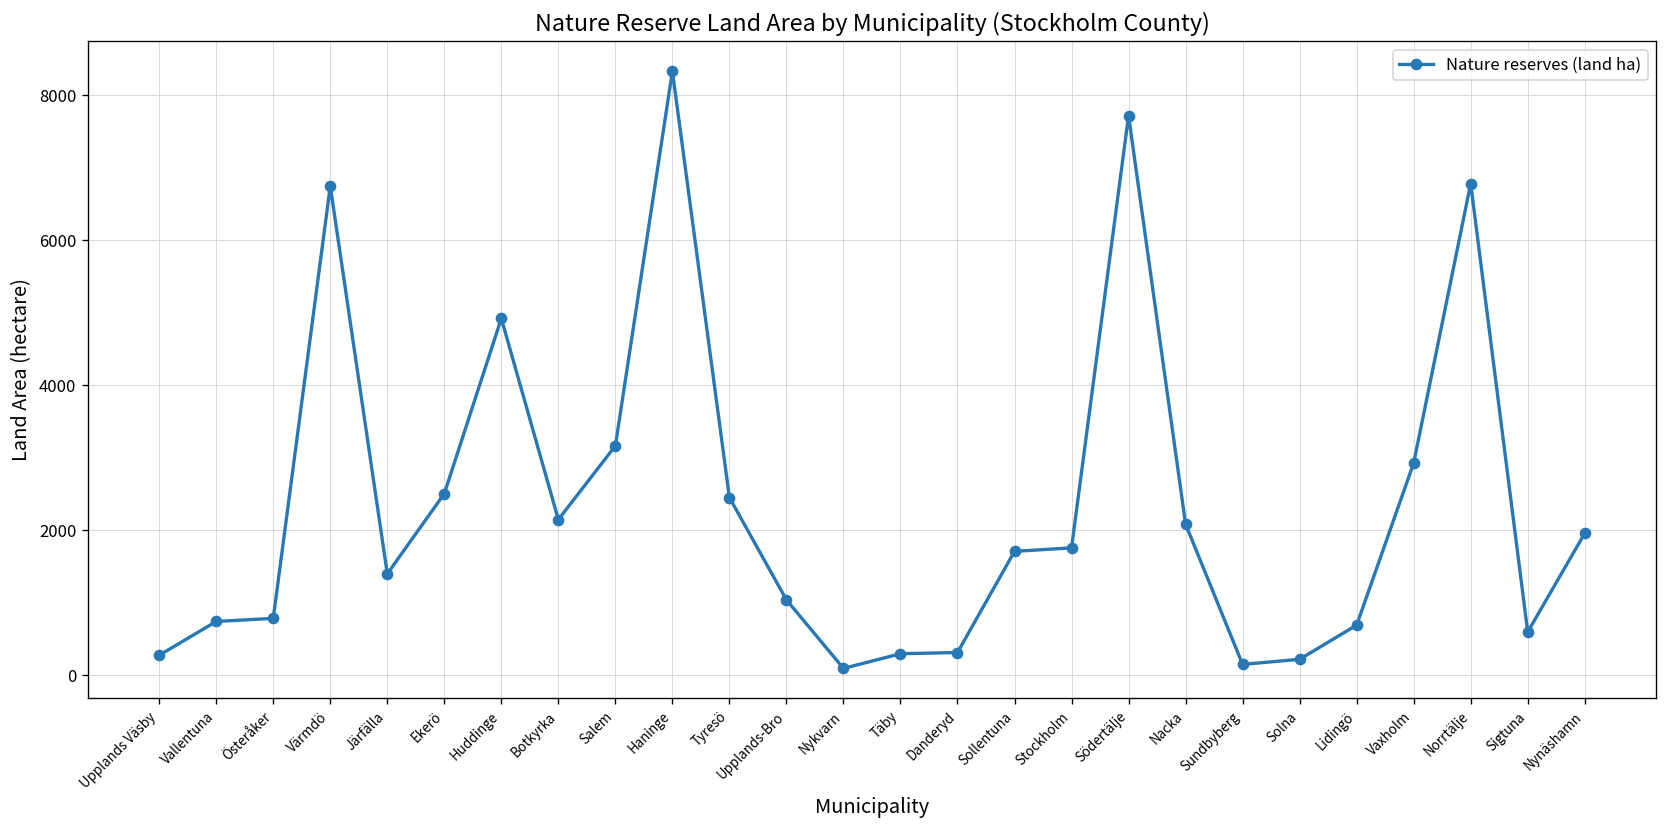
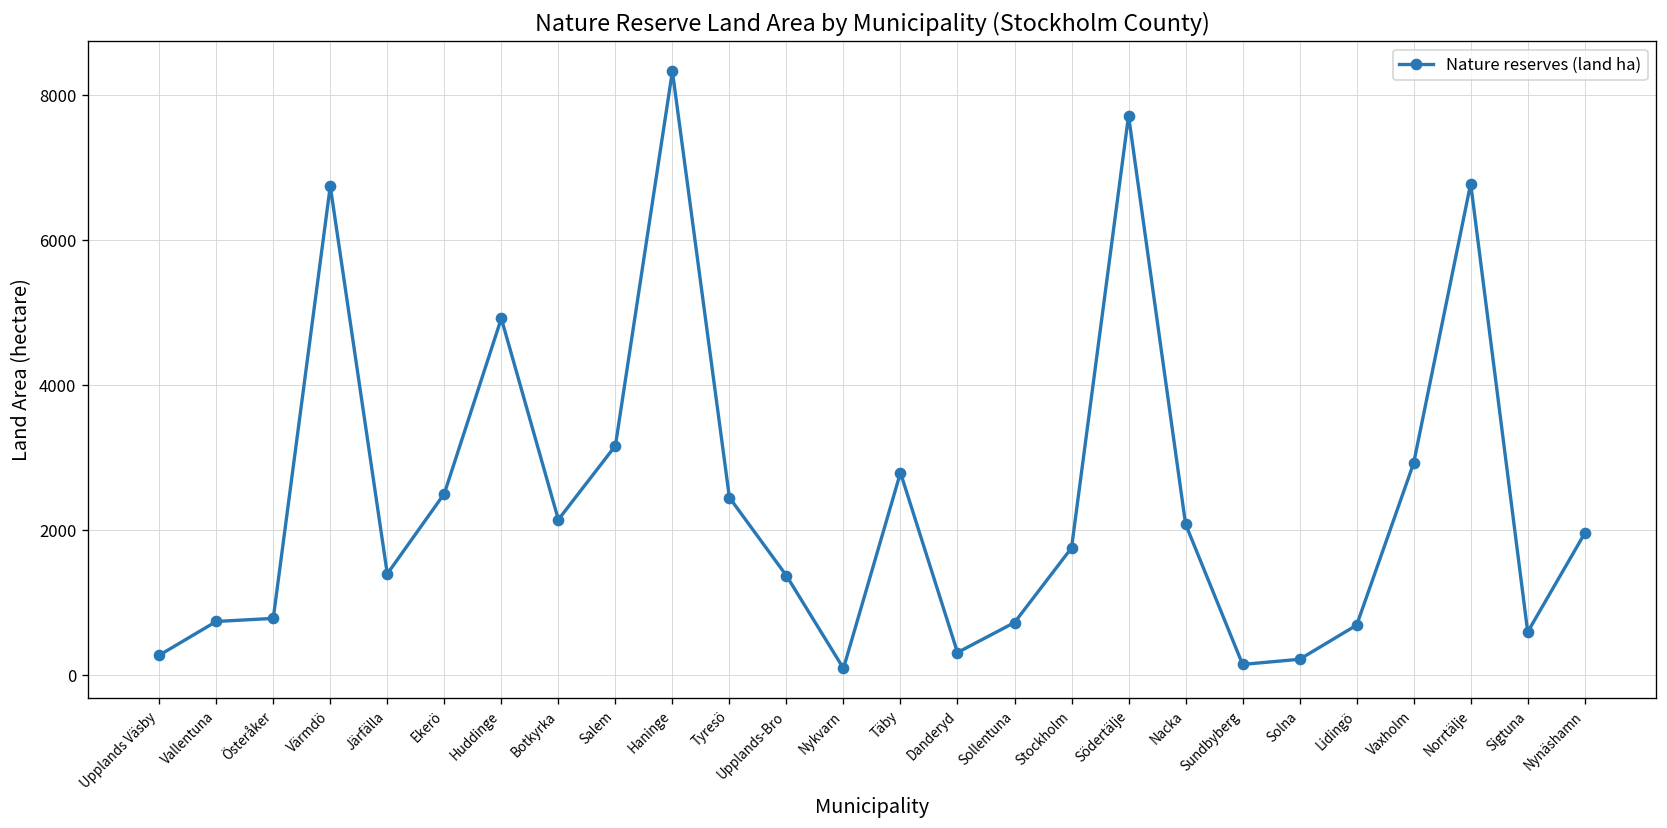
Upplands-Bro: 1000 -> 1400
Täby: 300 -> 2800
Sollentuna: 1700 -> 700
